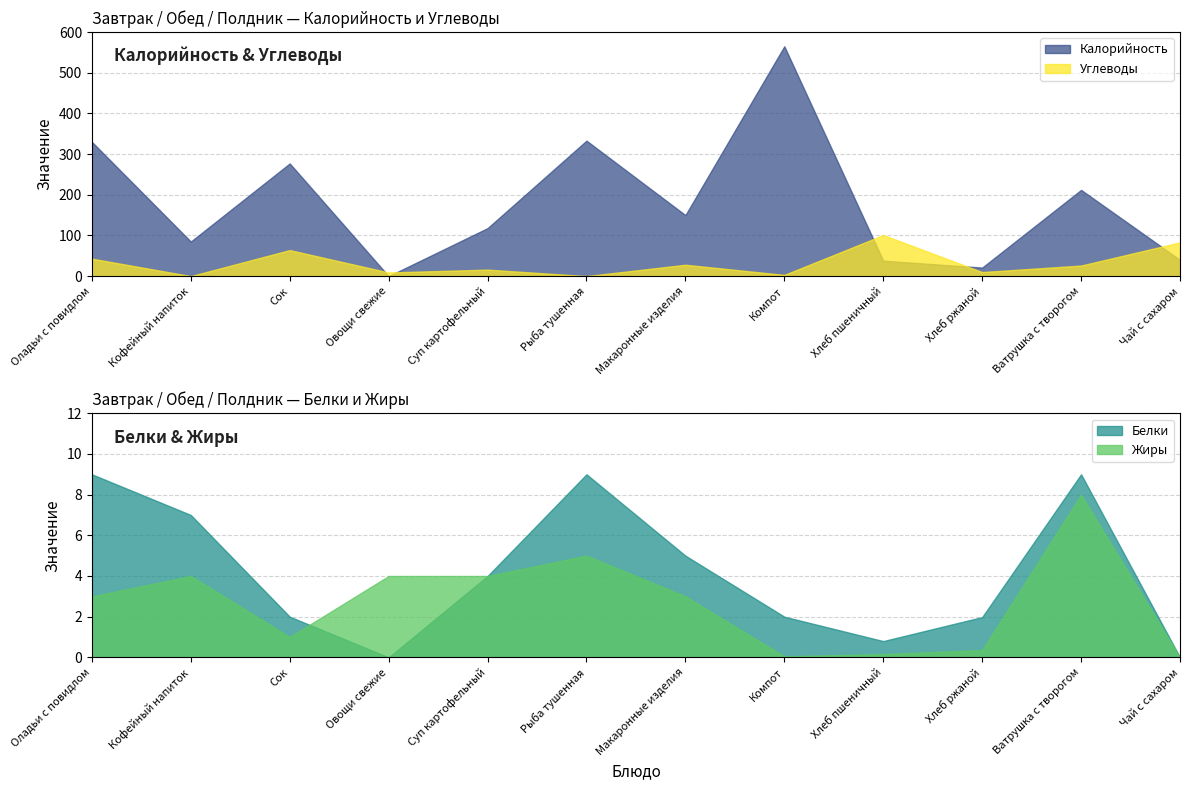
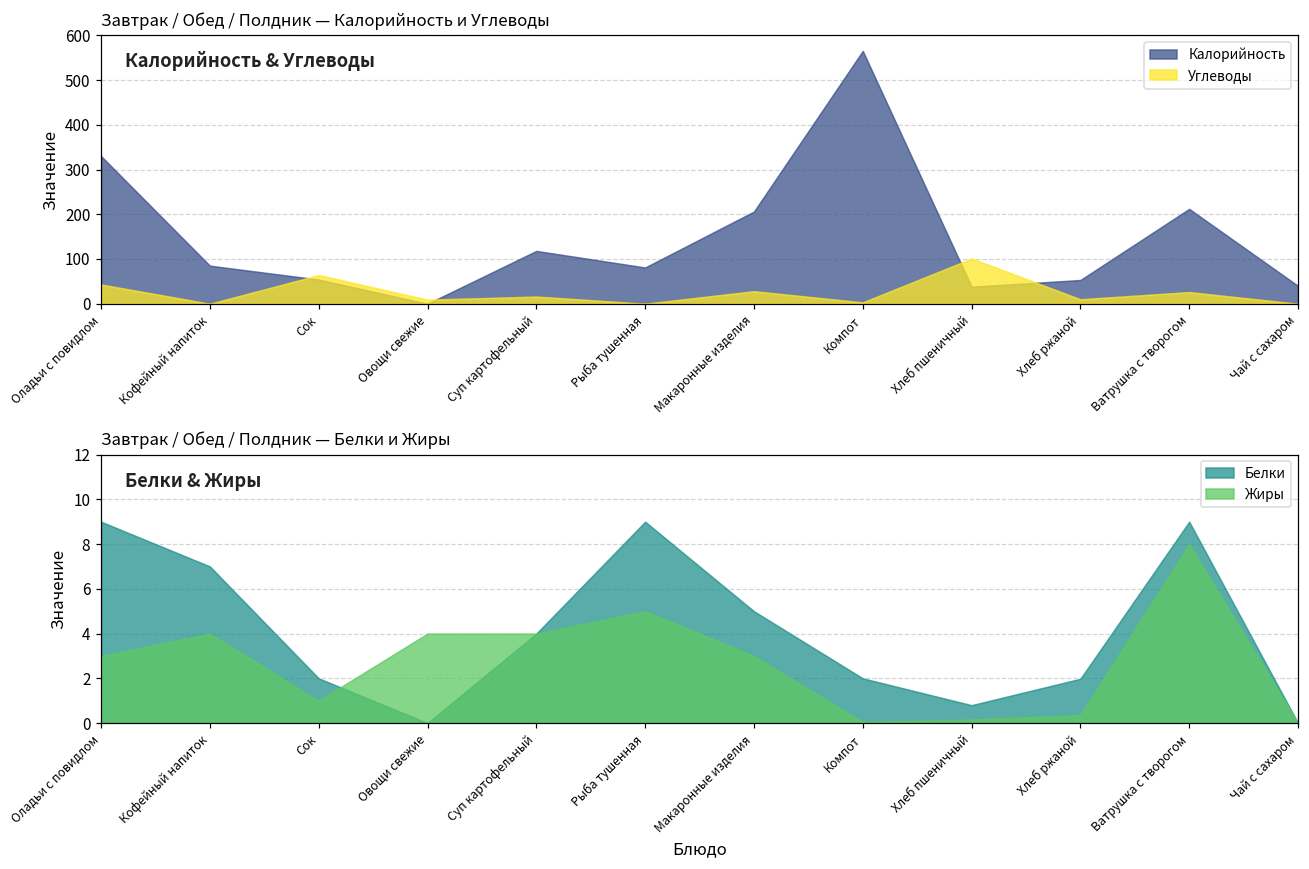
Завтрак / Обед / Полдник — Калорийность и Углеводы, Калорийность, Сок: 280 -> 50
Завтрак / Обед / Полдник — Калорийность и Углеводы, Калорийность, Рыба тушенная: 330 -> 80
Завтрак / Обед / Полдник — Калорийность и Углеводы, Калорийность, Макаронные изделия: 150 -> 210
Завтрак / Обед / Полдник — Калорийность и Углеводы, Калорийность, Хлеб ржаной: 20 -> 50
Завтрак / Обед / Полдник — Калорийность и Углеводы, Углеводы, Чай с сахаром: 80 -> 0
